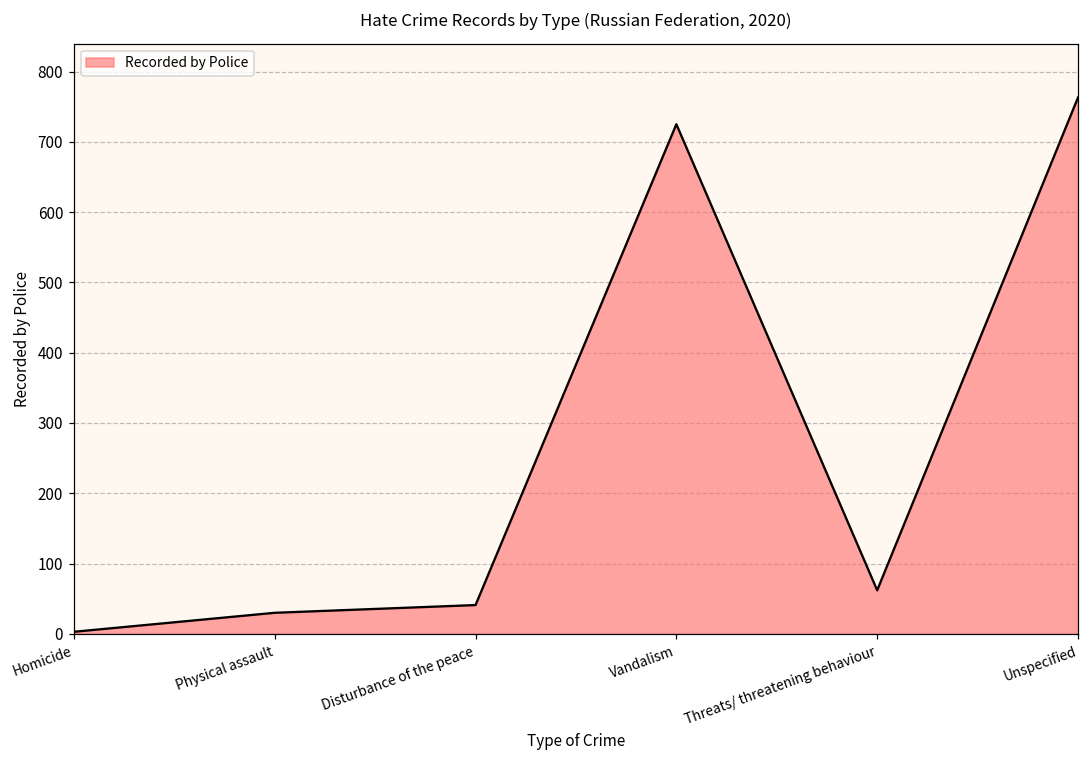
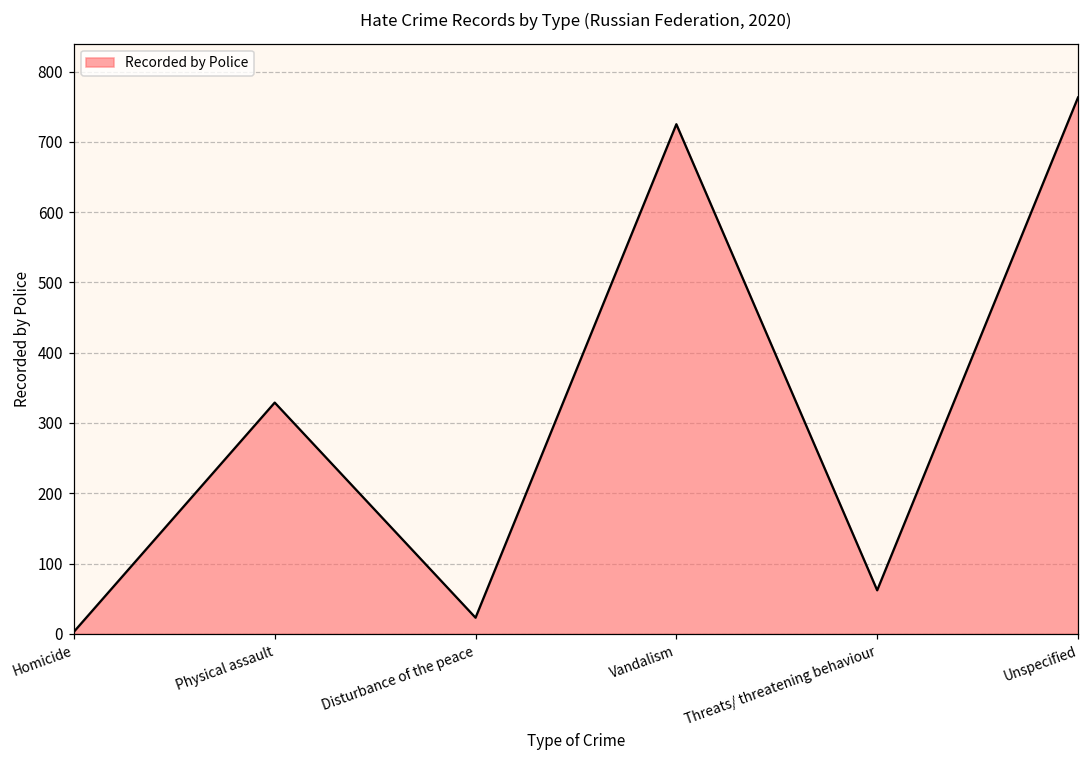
Physical assault: 30 -> 330
Disturbance of the peace: 40 -> 20
